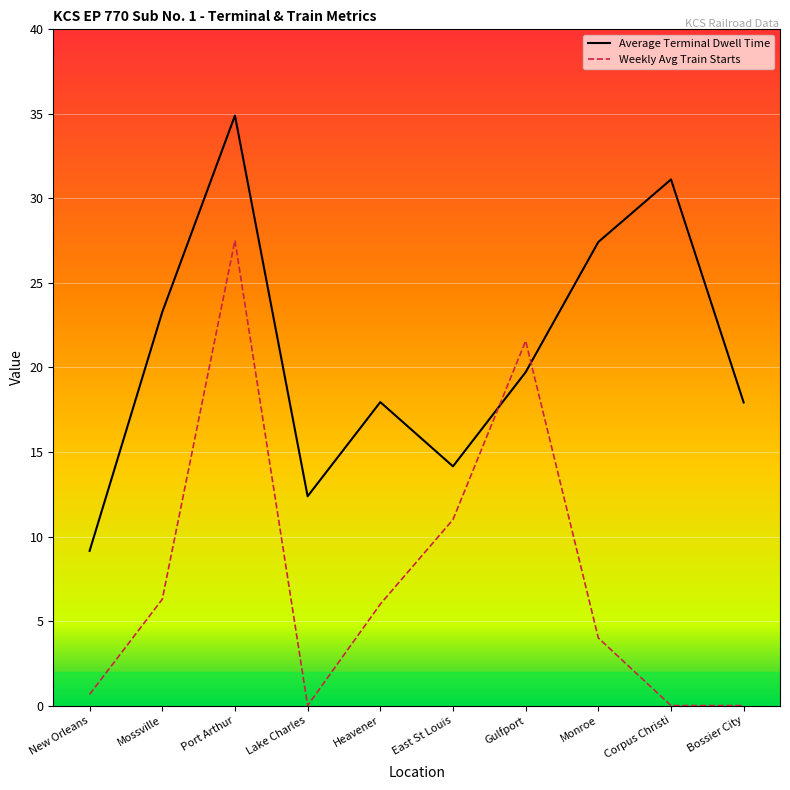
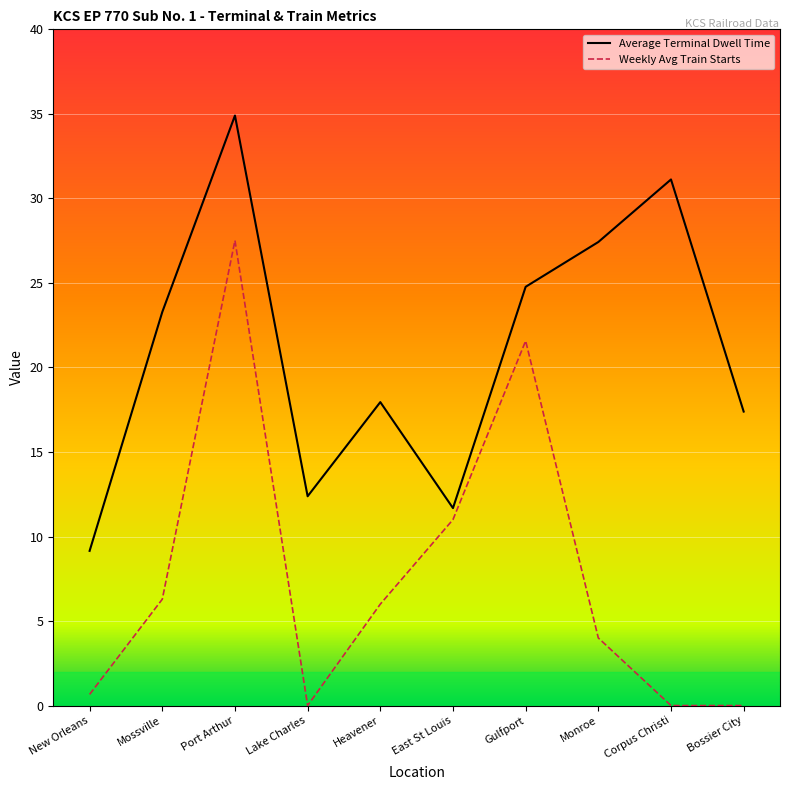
Average Terminal Dwell Time, East St Louis: 14.2 -> 11.7
Average Terminal Dwell Time, Gulfport: 19.7 -> 24.8
Average Terminal Dwell Time, Bossier City: 17.9 -> 17.4
